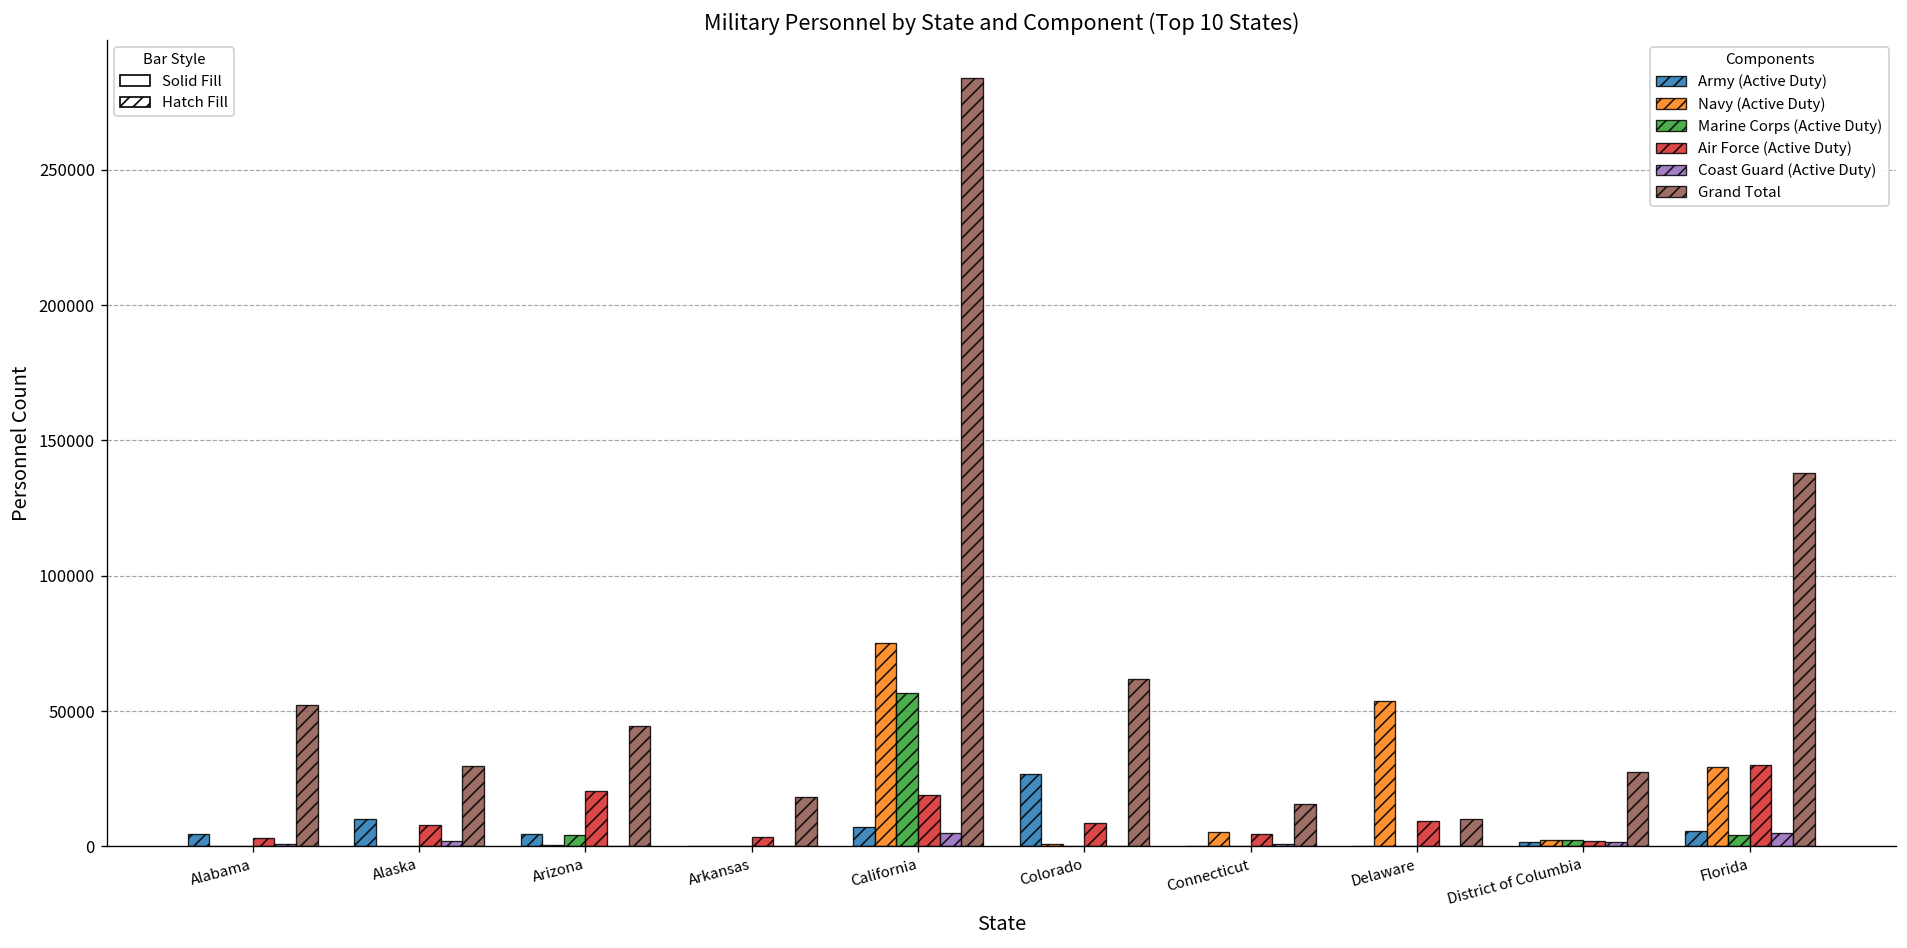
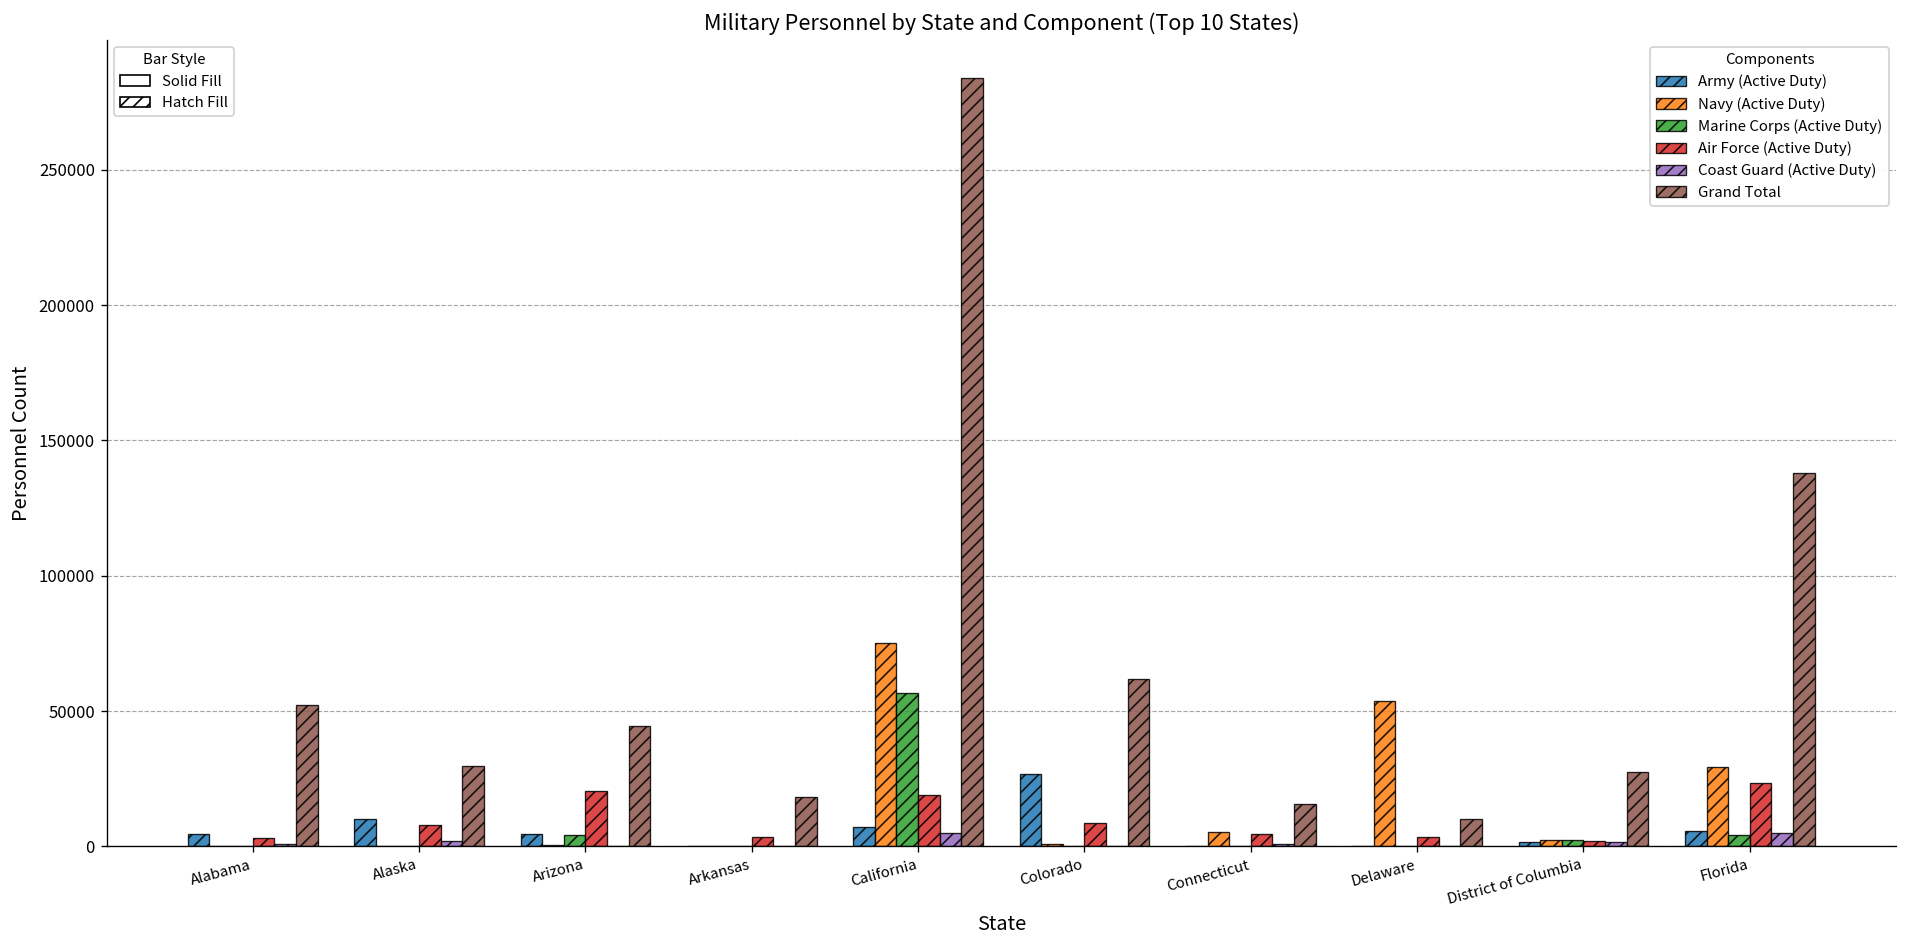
Air Force (Active Duty), Delaware: 9000 -> 3000
Air Force (Active Duty), Florida: 30000 -> 23000
